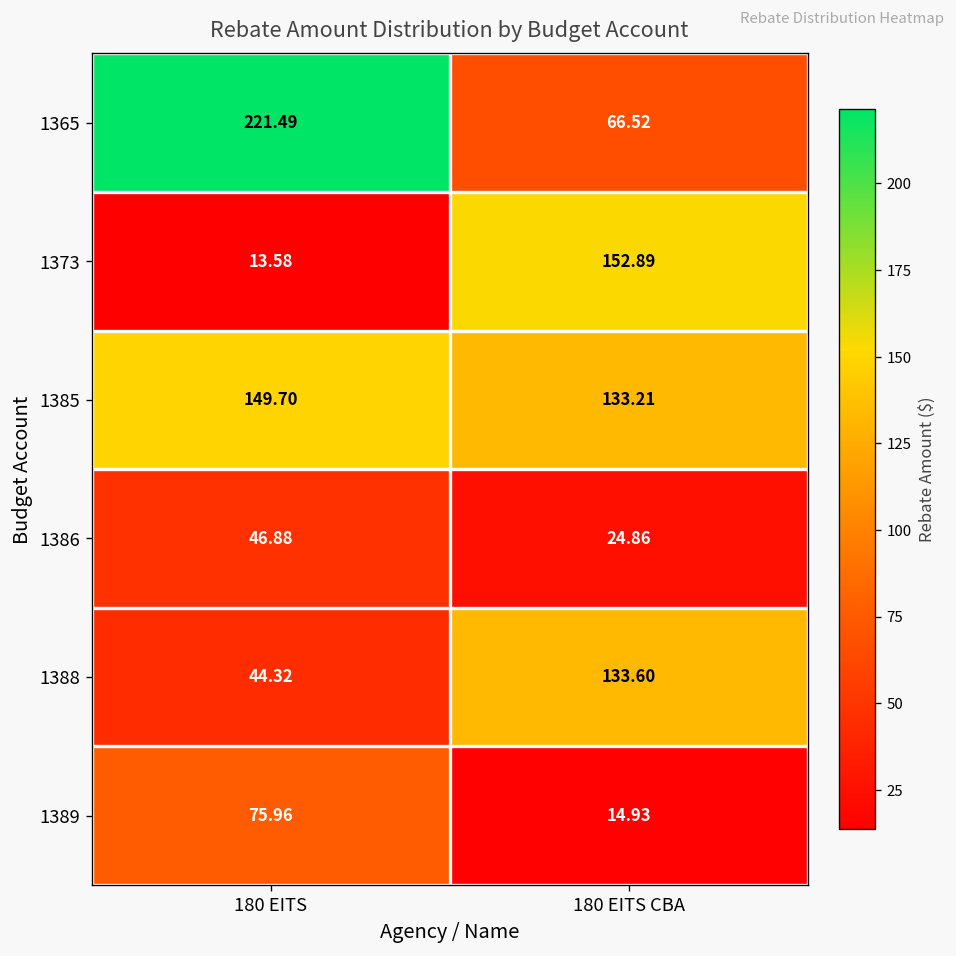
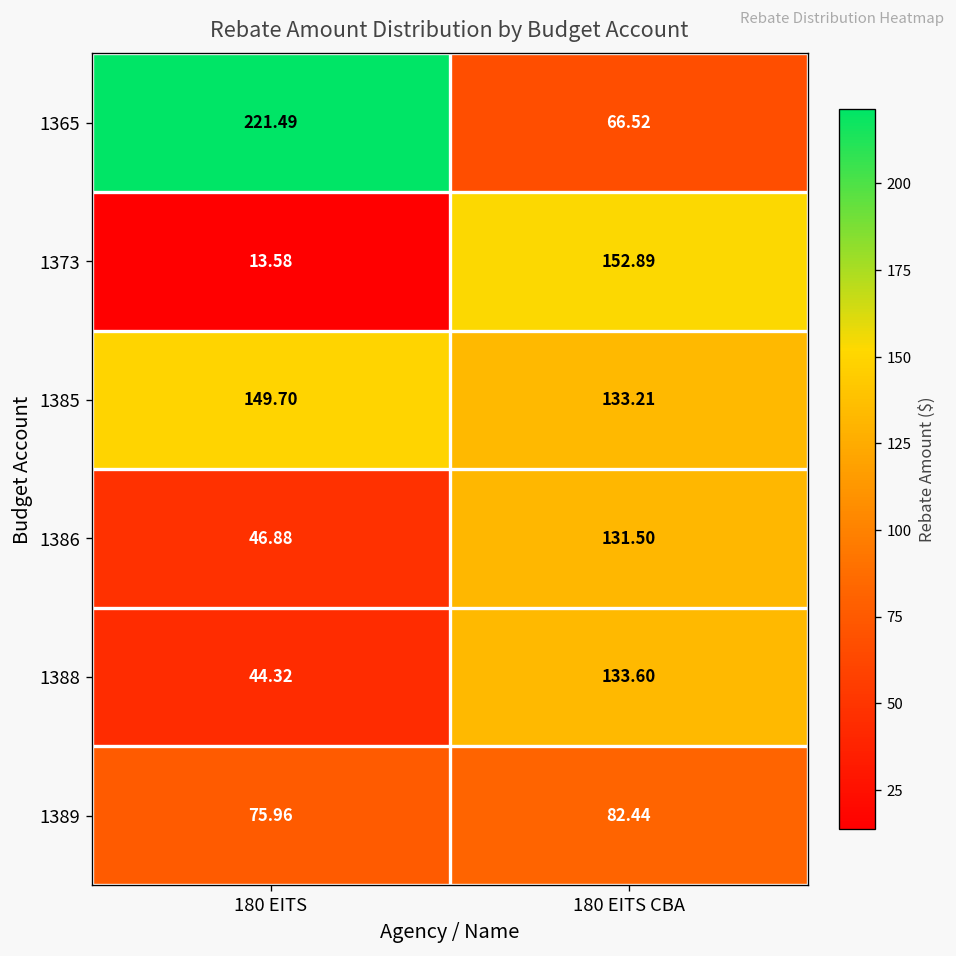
1386, 180 EITS CBA: 24.86 -> 131.50
1389, 180 EITS CBA: 14.93 -> 82.44
